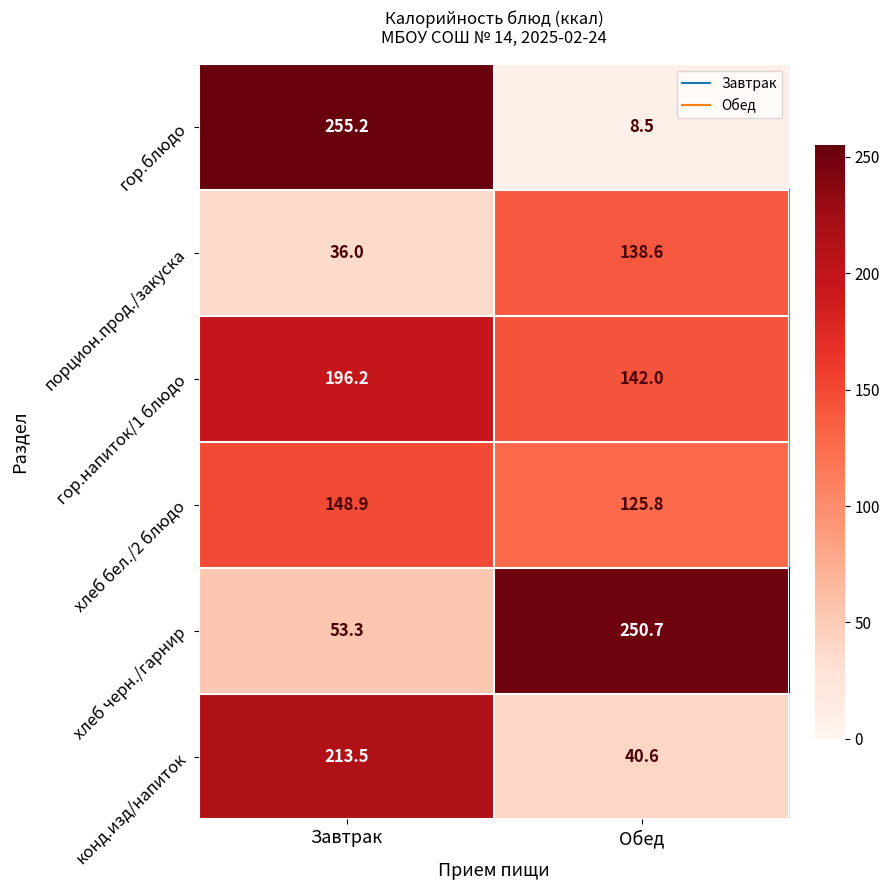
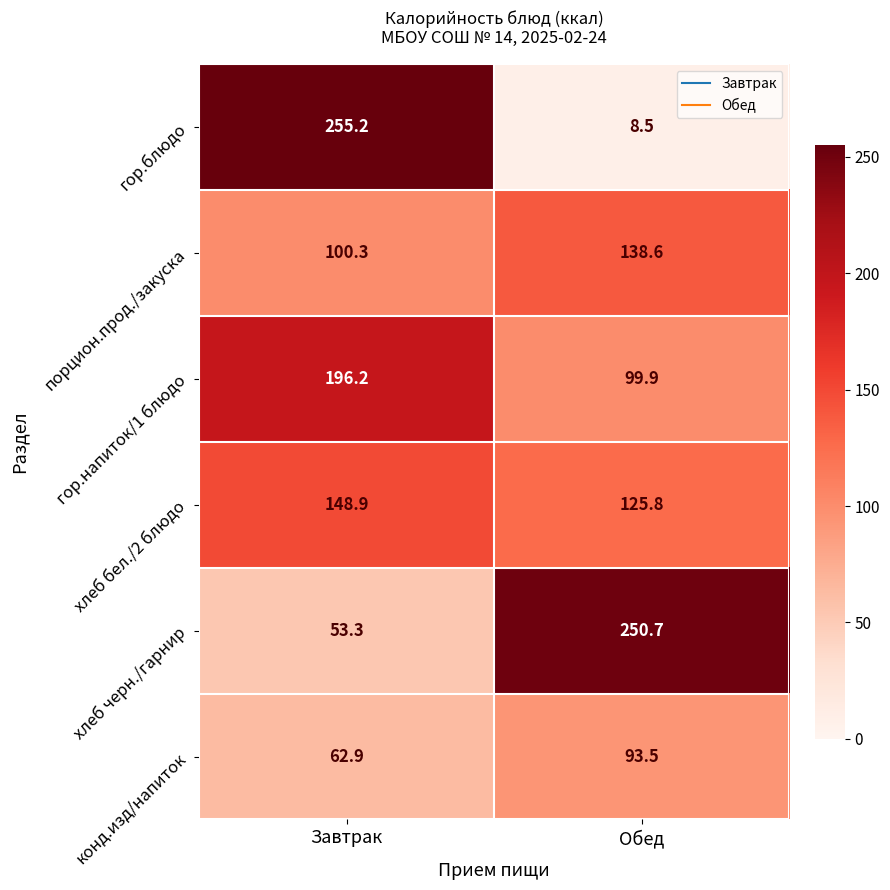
порцион.прод./закуска, Завтрак: 36.0 -> 100.3
гор.напиток/1 блюдо, Обед: 142.0 -> 99.9
конд.изд/напиток, Завтрак: 213.5 -> 62.9
конд.изд/напиток, Обед: 40.6 -> 93.5
